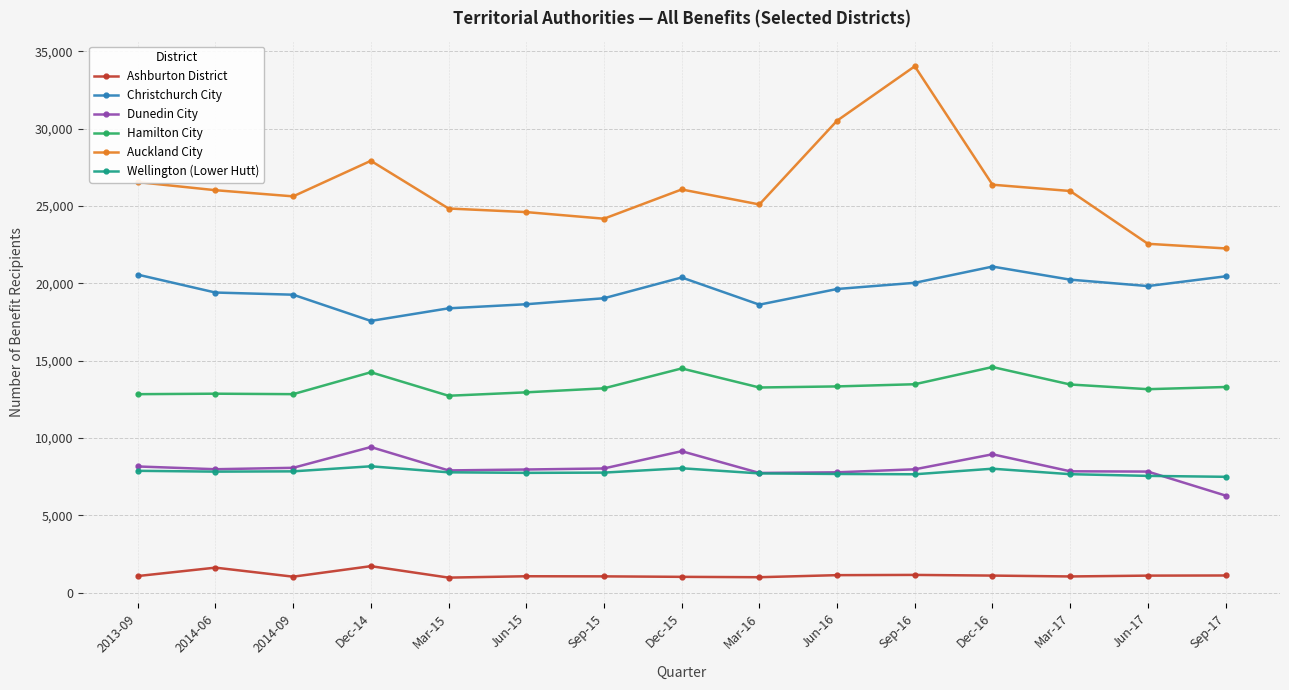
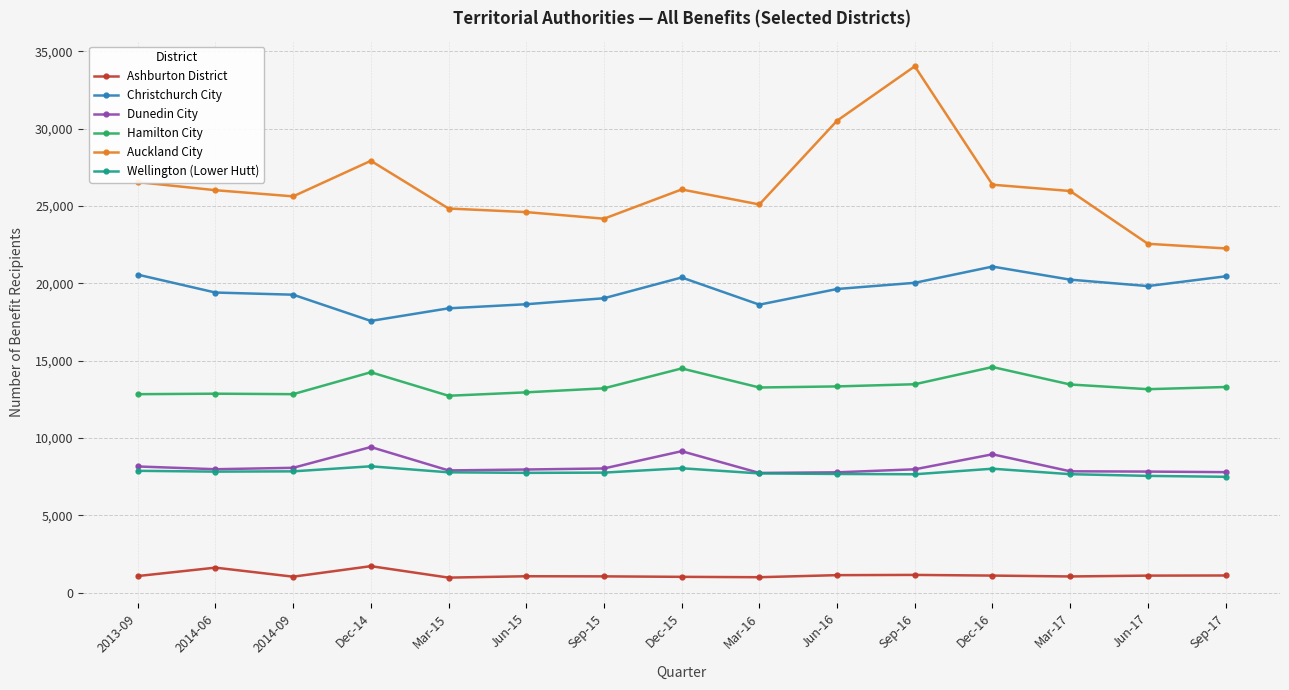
Dunedin City, Sep-17: 6,300 -> 7,800
